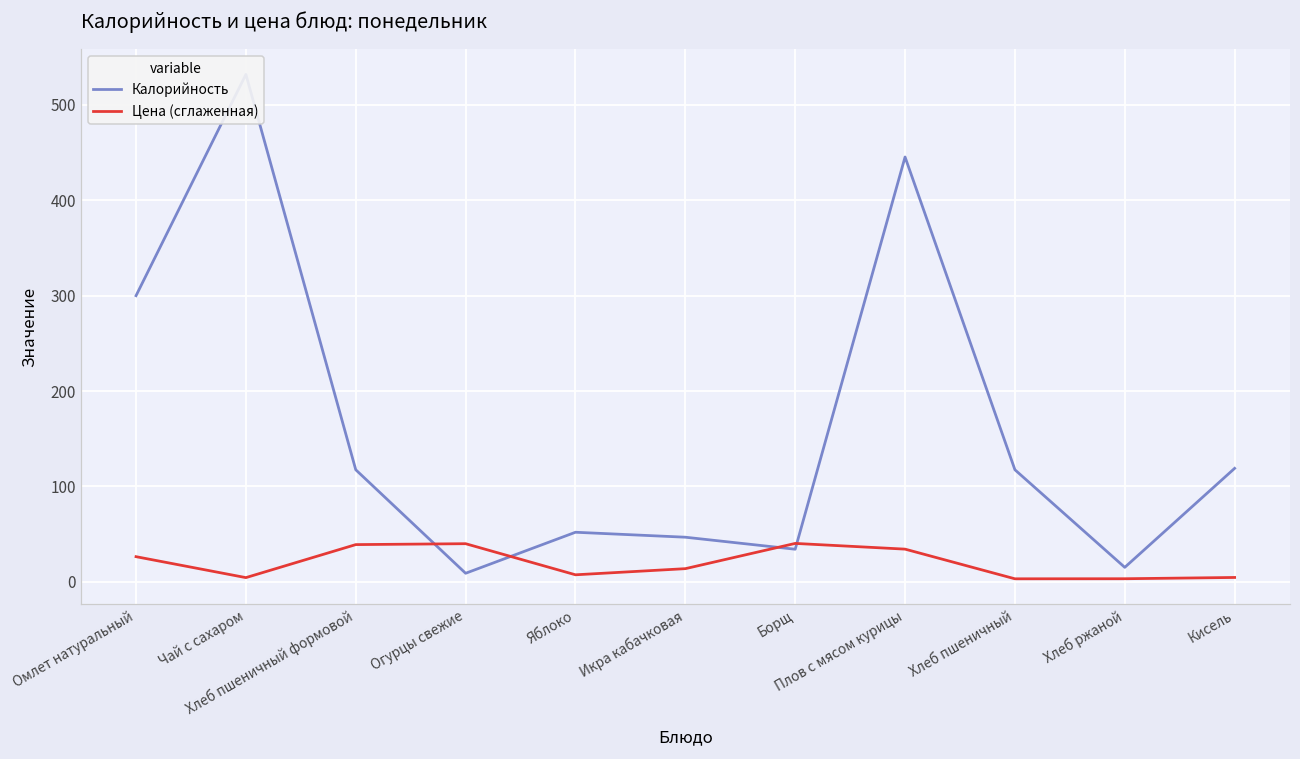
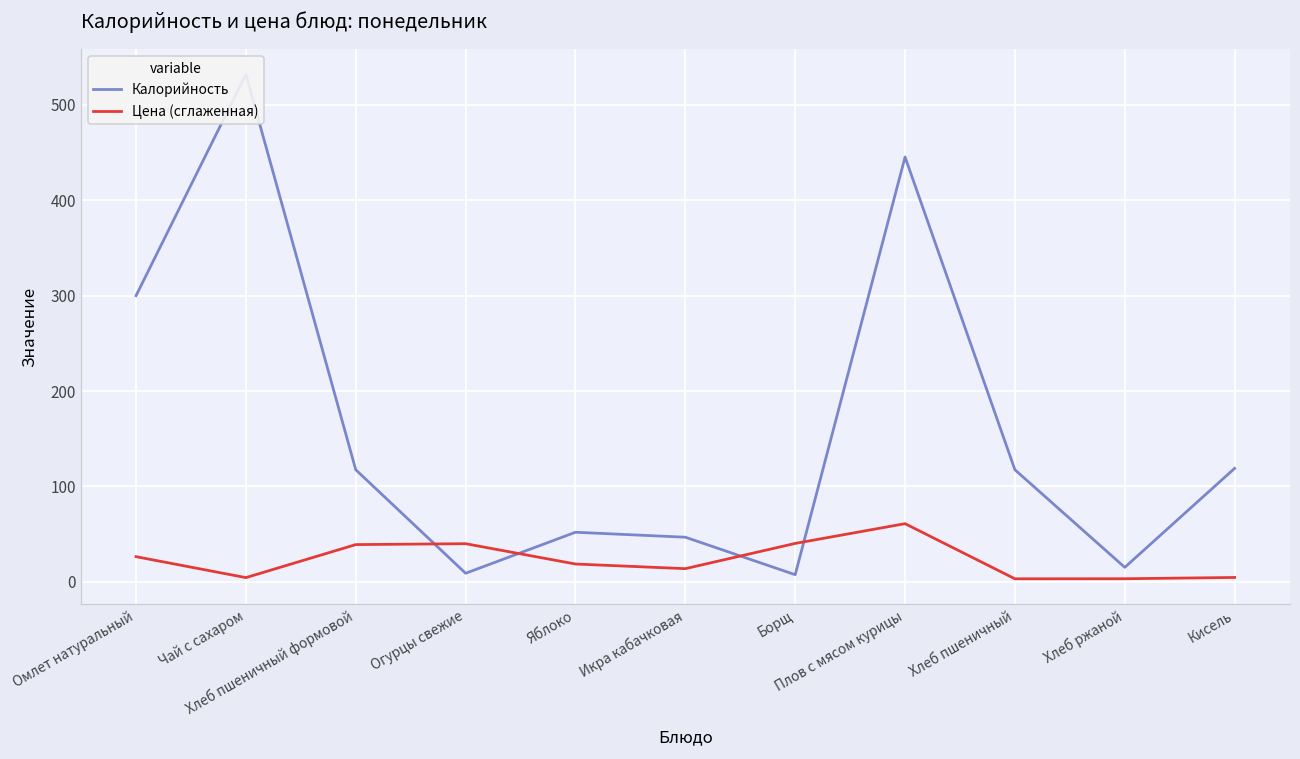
Цена (сглаженная), Яблоко: 10 -> 20
Калорийность, Борщ: 30 -> 10
Цена (сглаженная), Плов с мясом курицы: 30 -> 60
